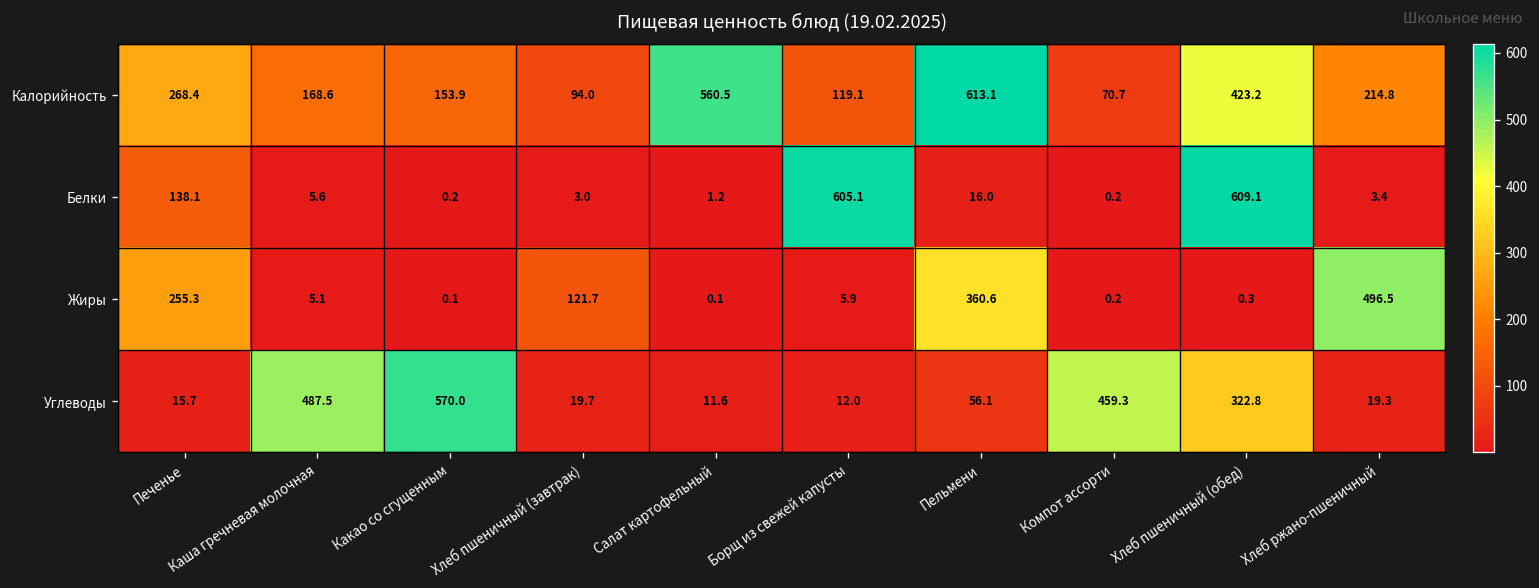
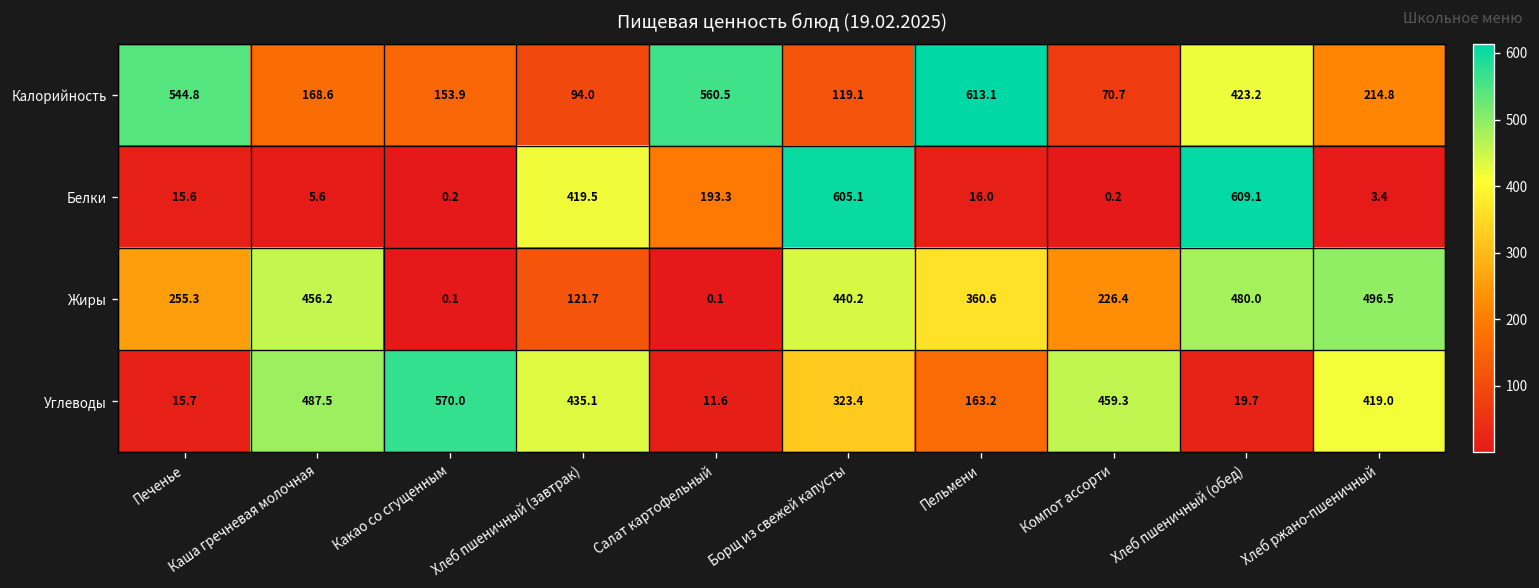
Калорийность, Печенье: 268.4 -> 544.8
Белки, Печенье: 138.1 -> 15.6
Белки, Хлеб пшеничный (завтрак): 3.0 -> 419.5
Белки, Салат картофельный: 1.2 -> 193.3
Жиры, Каша гречневая молочная: 5.1 -> 456.2
Жиры, Борщ из свежей капусты: 5.9 -> 440.2
Жиры, Компот ассорти: 0.2 -> 226.4
Жиры, Хлеб пшеничный (обед): 0.3 -> 480.0
Углеводы, Хлеб пшеничный (завтрак): 19.7 -> 435.1
Углеводы, Борщ из свежей капусты: 12.0 -> 323.4
Углеводы, Пельмени: 56.1 -> 163.2
Углеводы, Хлеб пшеничный (обед): 322.8 -> 19.7
Углеводы, Хлеб ржано-пшеничный: 19.3 -> 419.0
